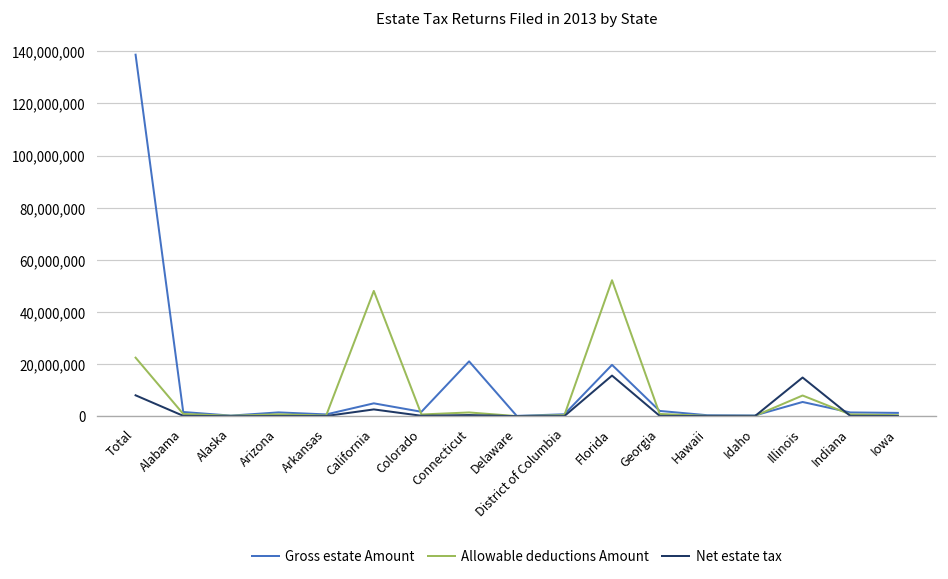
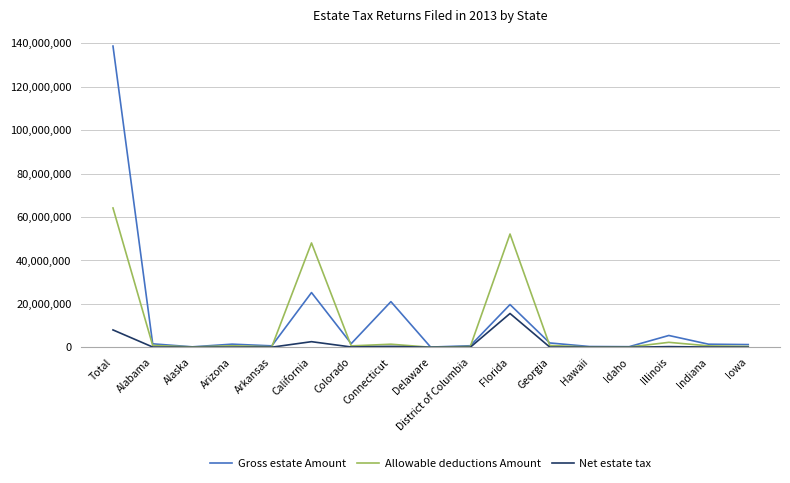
Allowable deductions Amount, Total: 22,000,000 -> 64,000,000
Gross estate Amount, California: 5,000,000 -> 25,000,000
Allowable deductions Amount, Illinois: 8,000,000 -> 2,000,000
Net estate tax, Illinois: 15,000,000 -> 0
